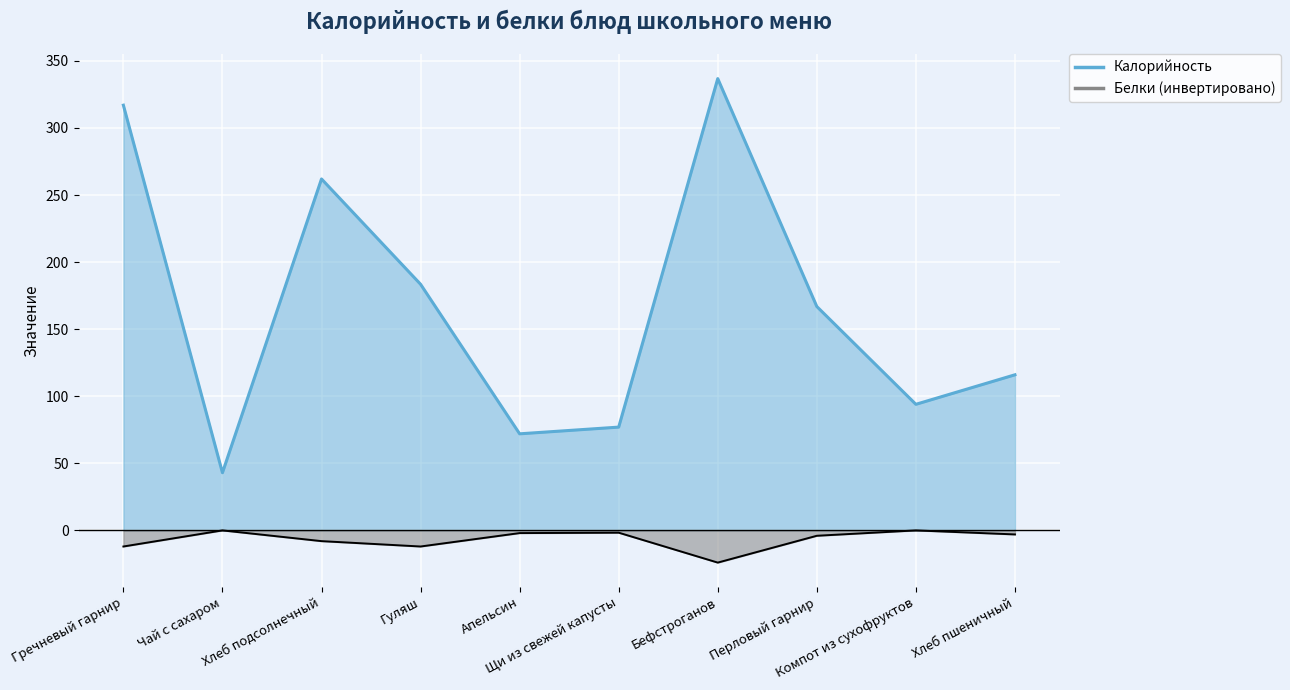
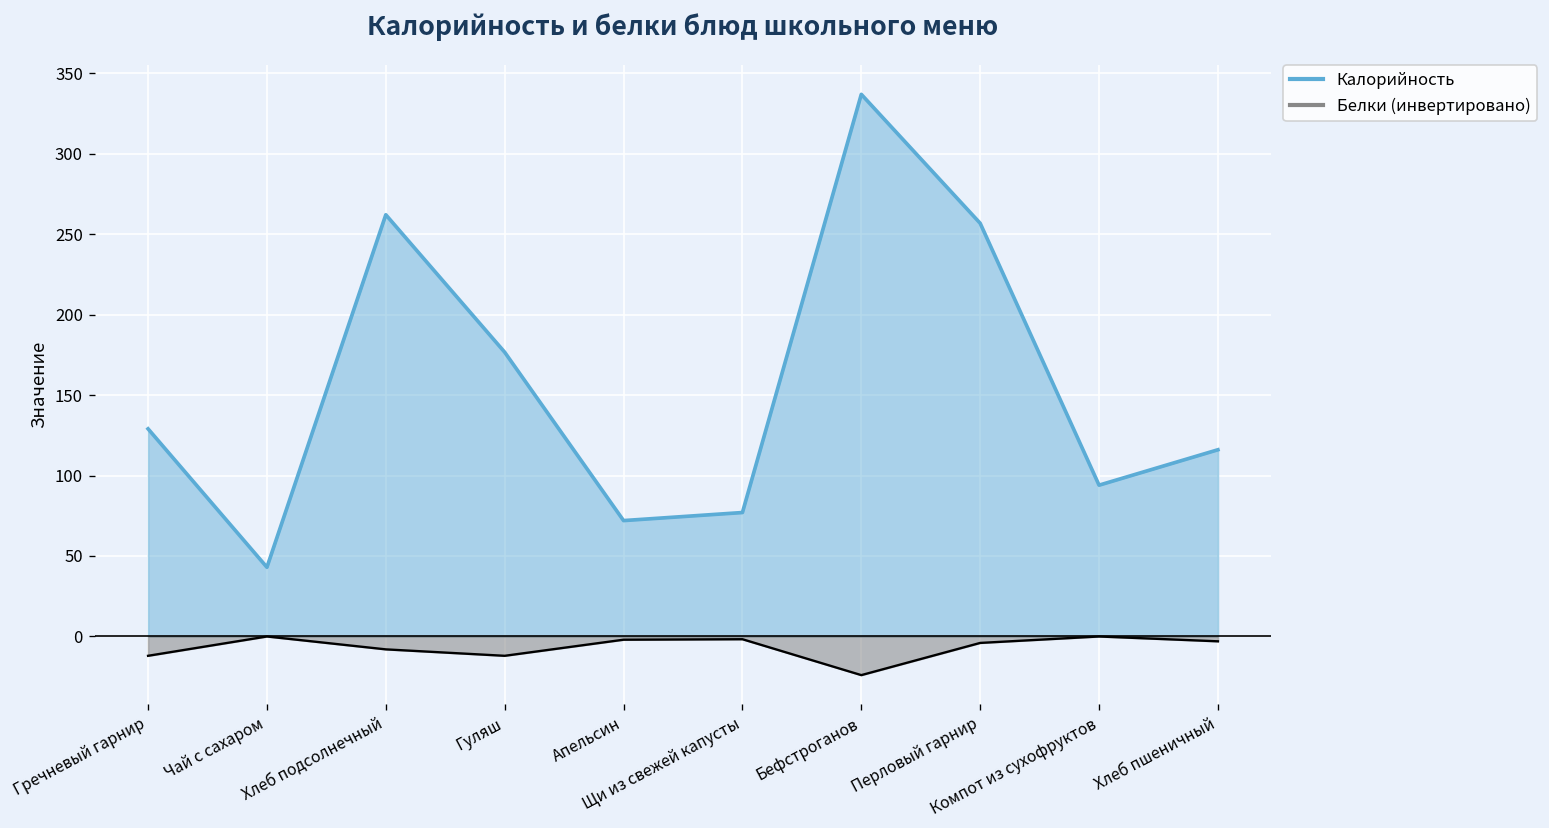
Калорийность, Гречневый гарнир: 317 -> 129
Калорийность, Гуляш: 184 -> 177
Калорийность, Перловый гарнир: 167 -> 257
